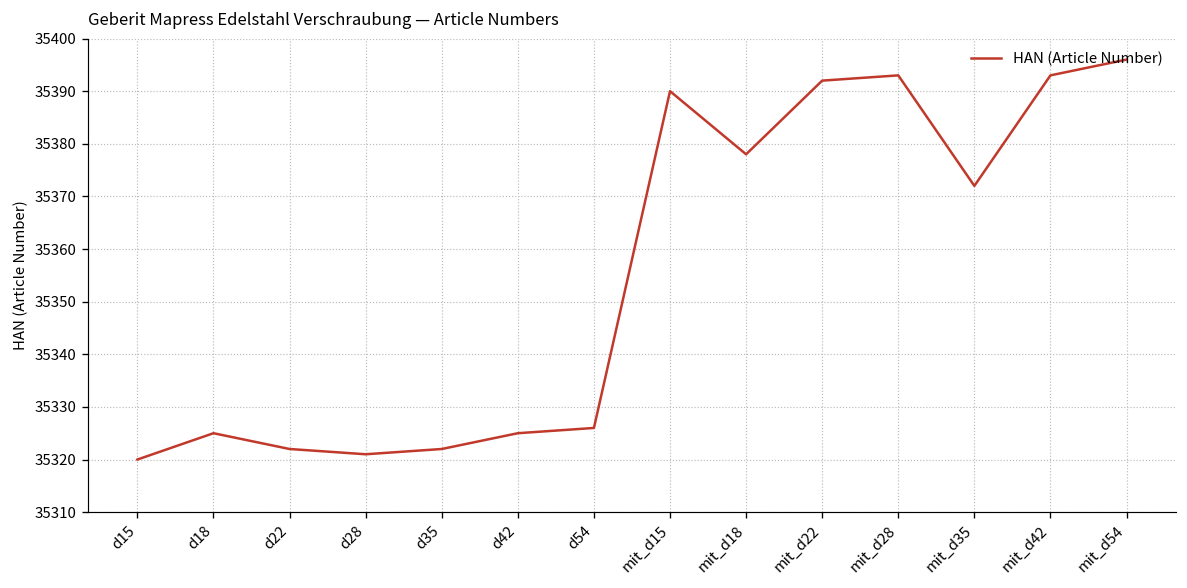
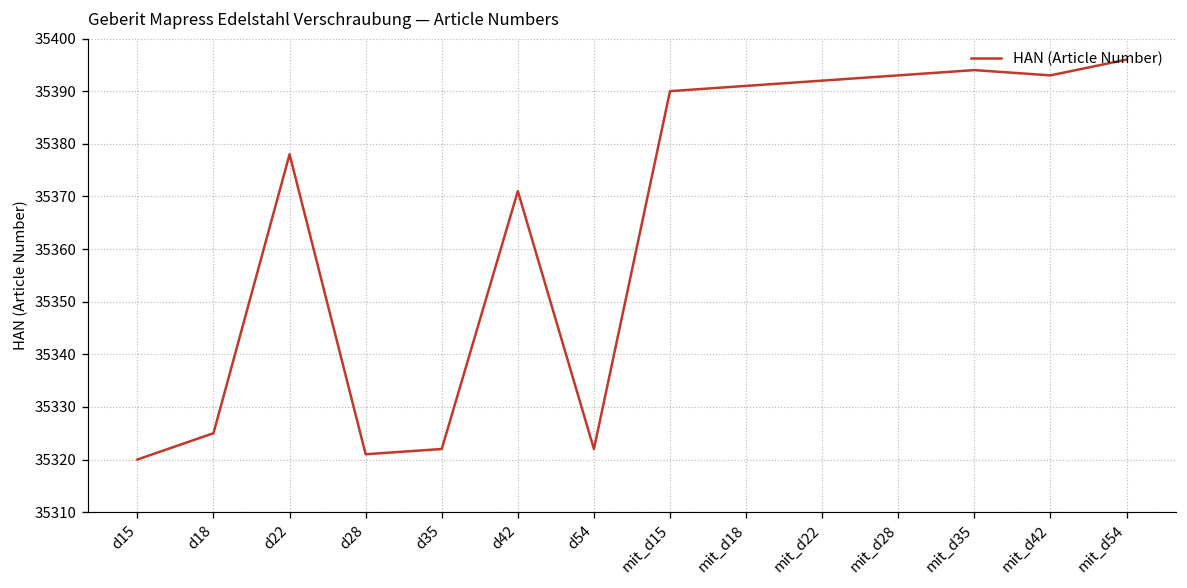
d22: 35322 -> 35378
d42: 35325 -> 35371
d54: 35326 -> 35322
mit_d18: 35378 -> 35391
mit_d35: 35372 -> 35394
